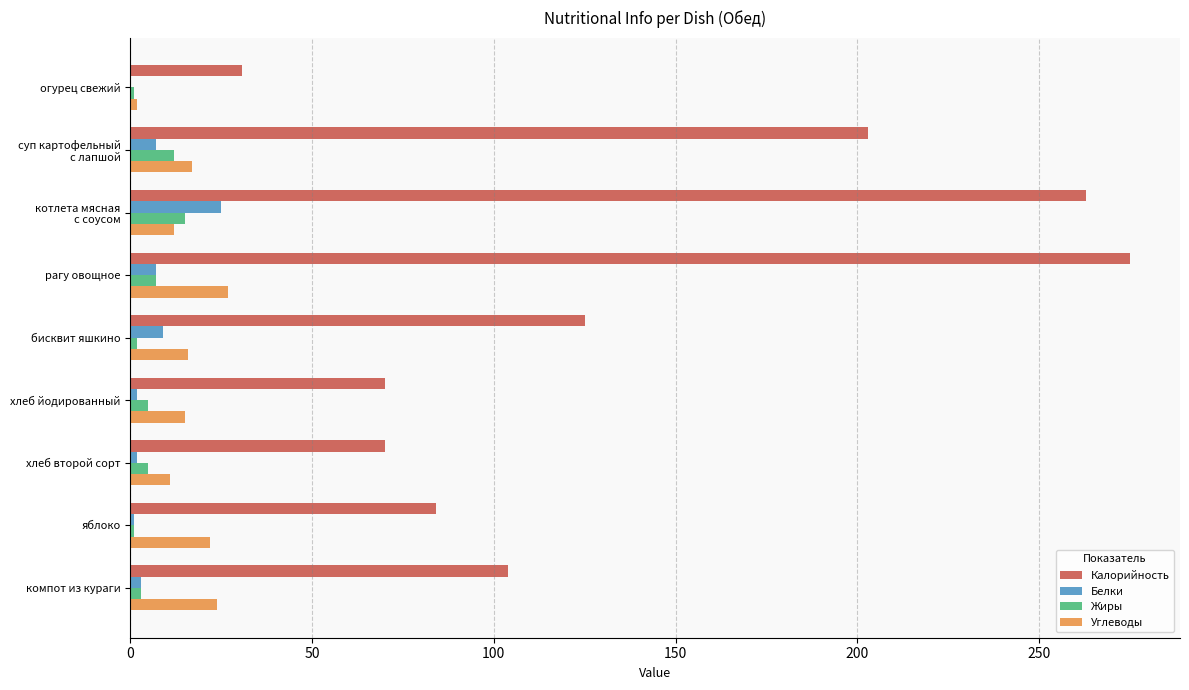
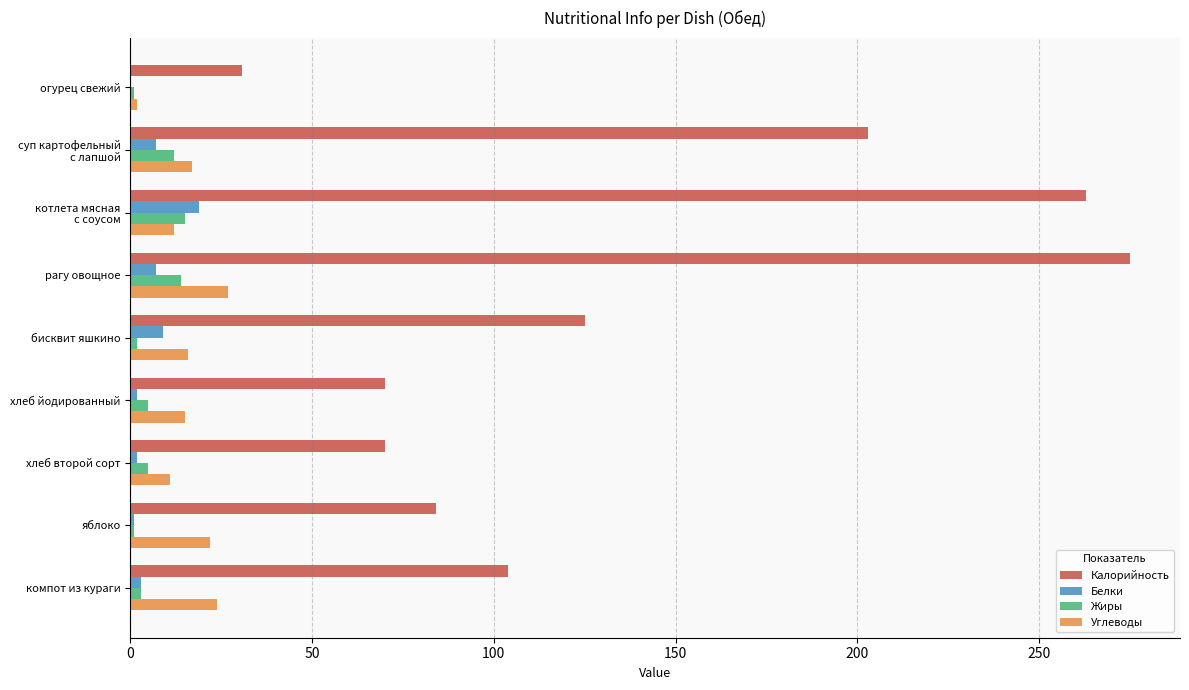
Белки, котлета мясная с соусом: 25 -> 19
Жиры, рагу овощное: 7 -> 14
